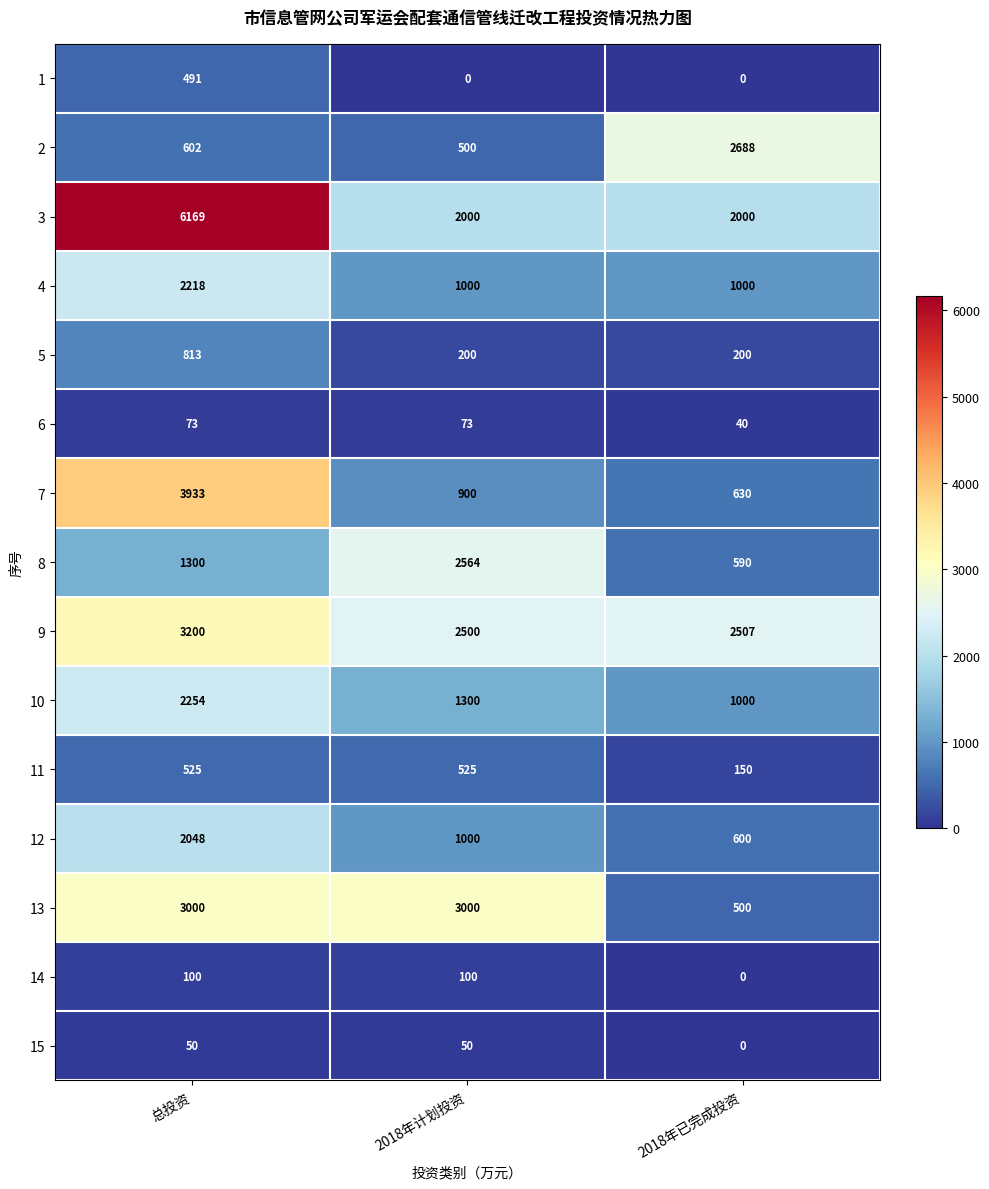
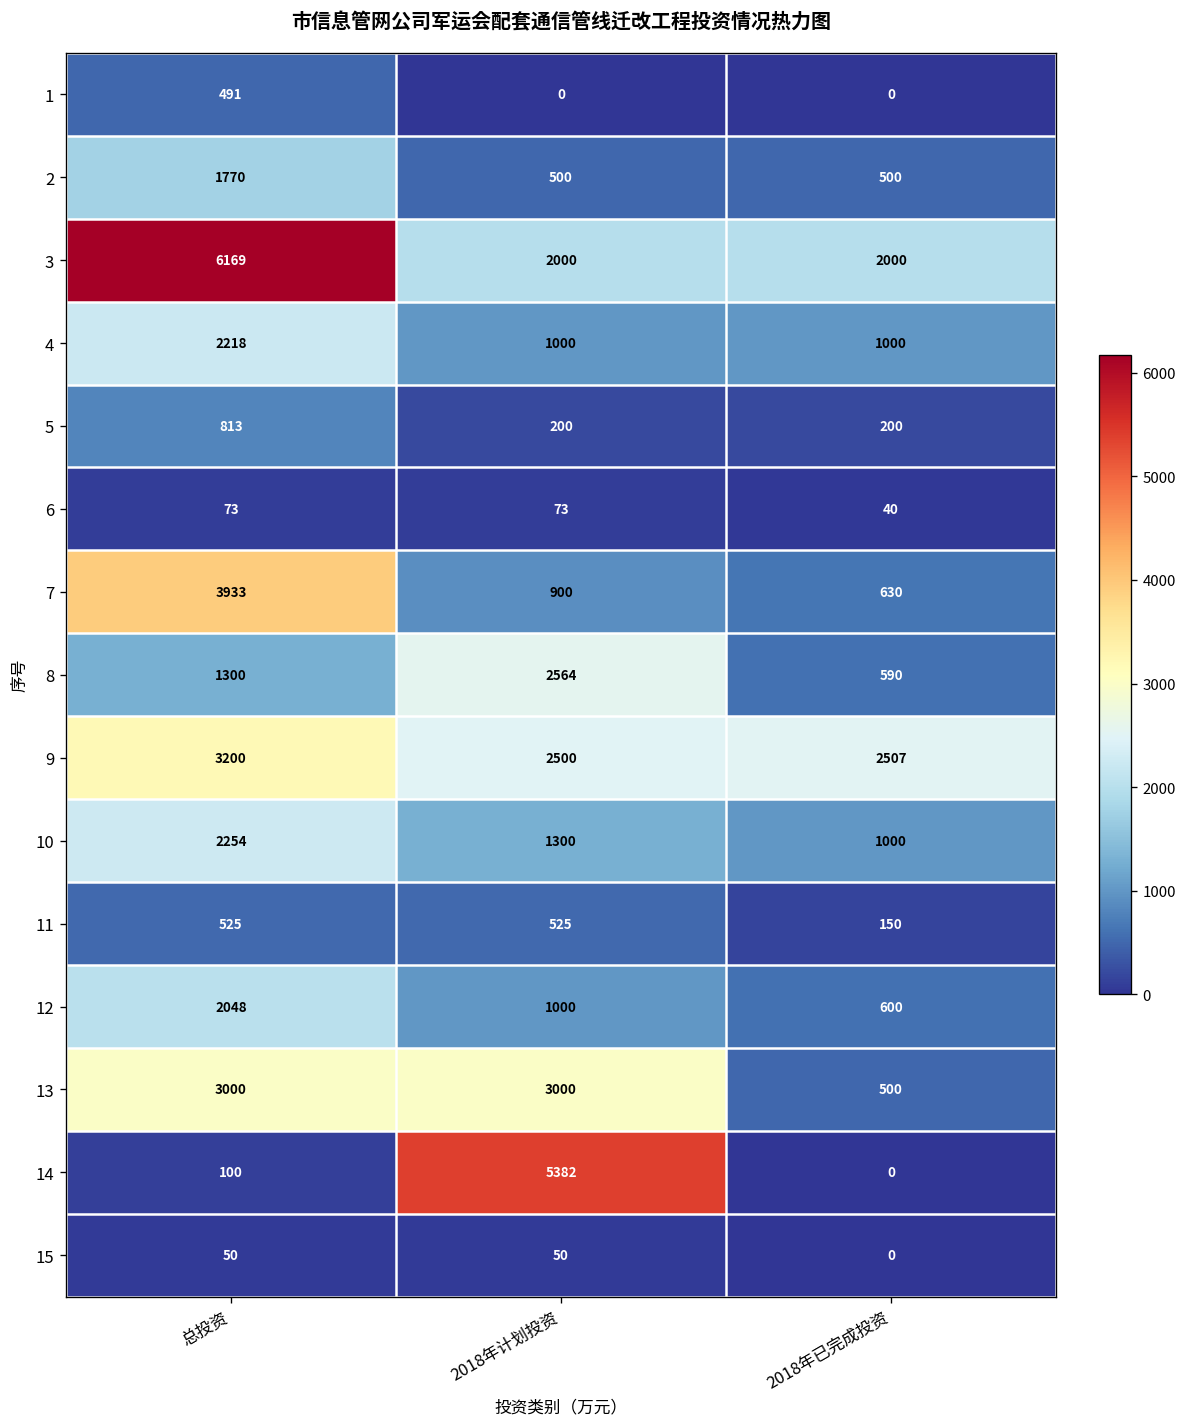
2, 总投资: 602 -> 1770
2, 2018年已完成投资: 2688 -> 500
14, 2018年计划投资: 100 -> 5382
